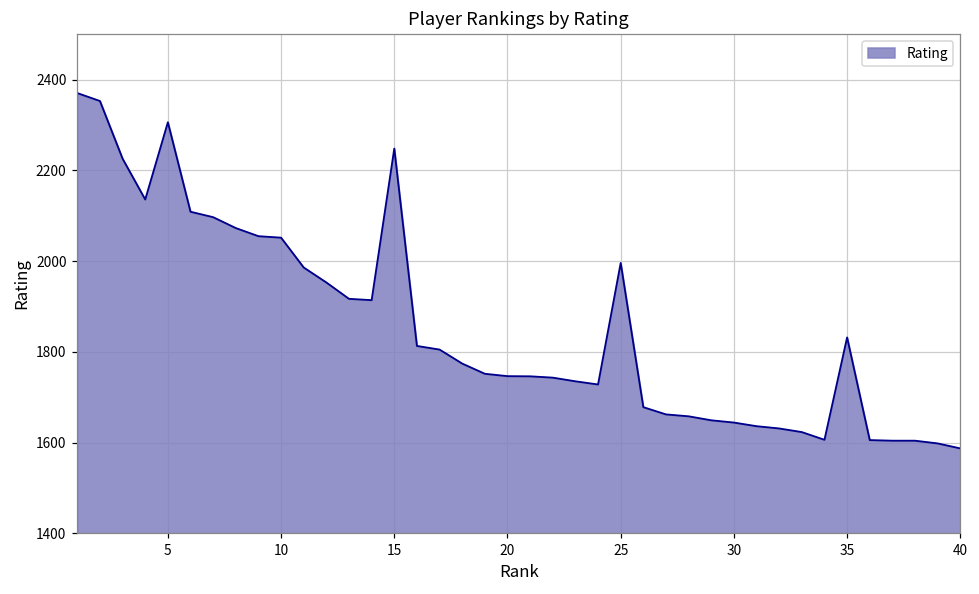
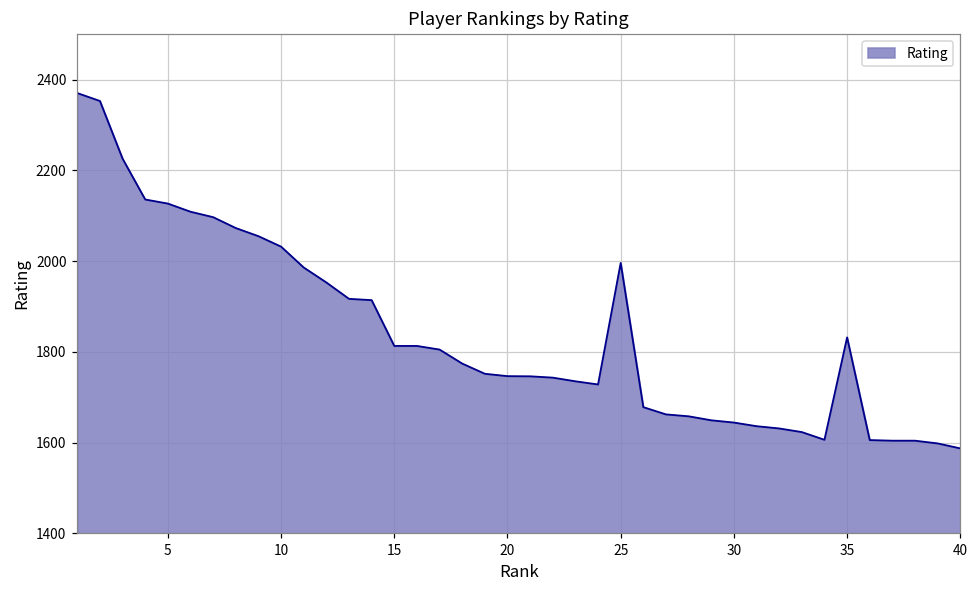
5: 2310 -> 2130
10: 2050 -> 2030
15: 2250 -> 1810
